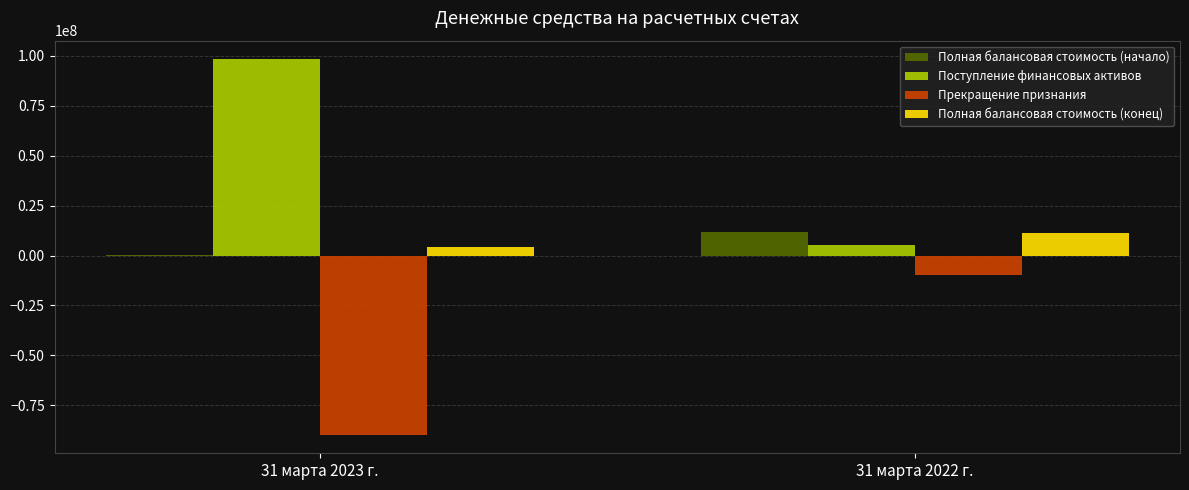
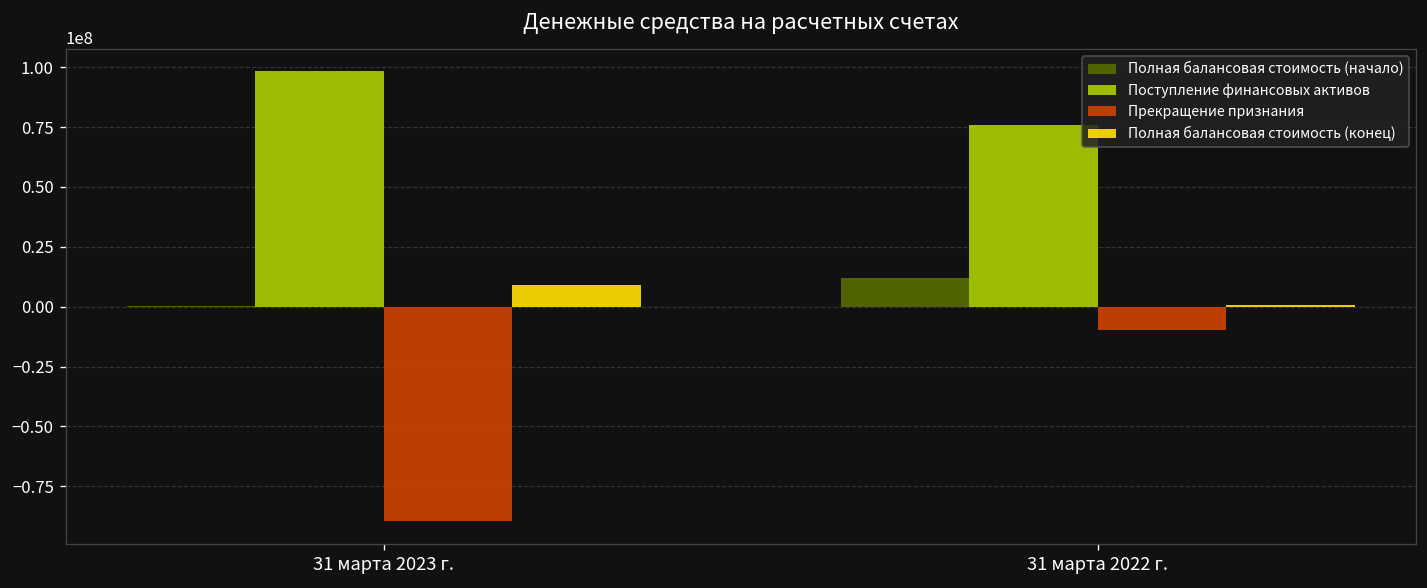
Полная балансовая стоимость (конец), 31 марта 2023 г.: 4000000 -> 9000000
Поступление финансовых активов, 31 марта 2022 г.: 5000000 -> 76000000
Полная балансовая стоимость (конец), 31 марта 2022 г.: 11000000 -> 1000000
